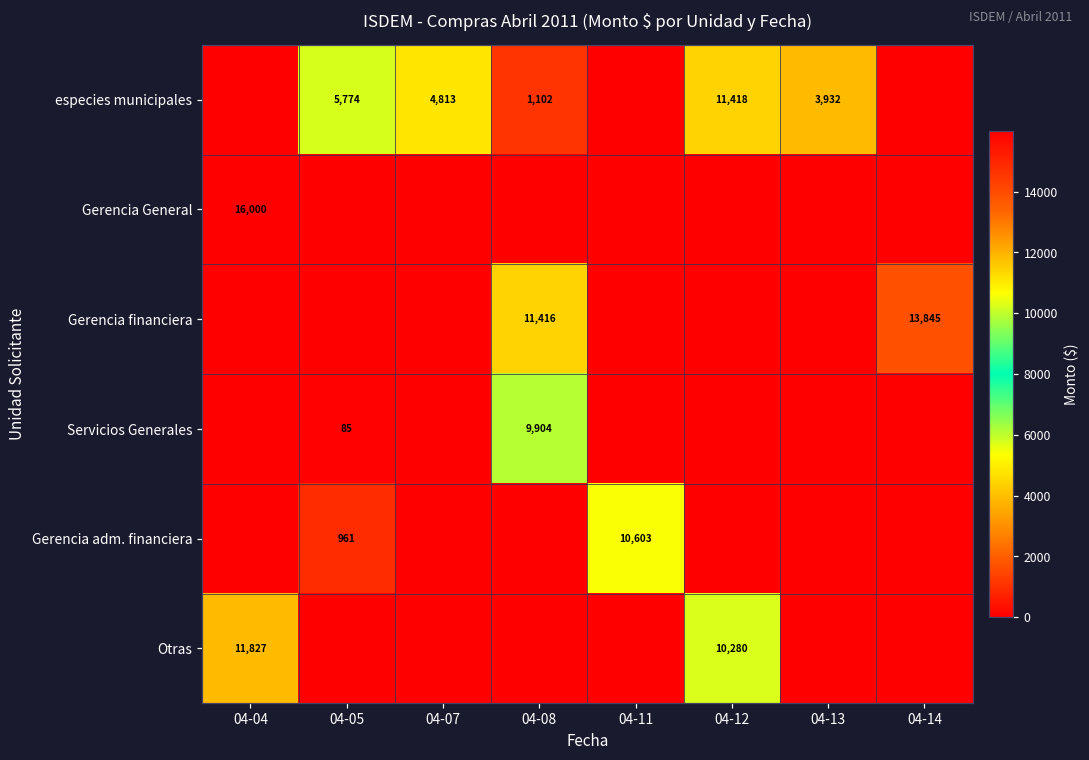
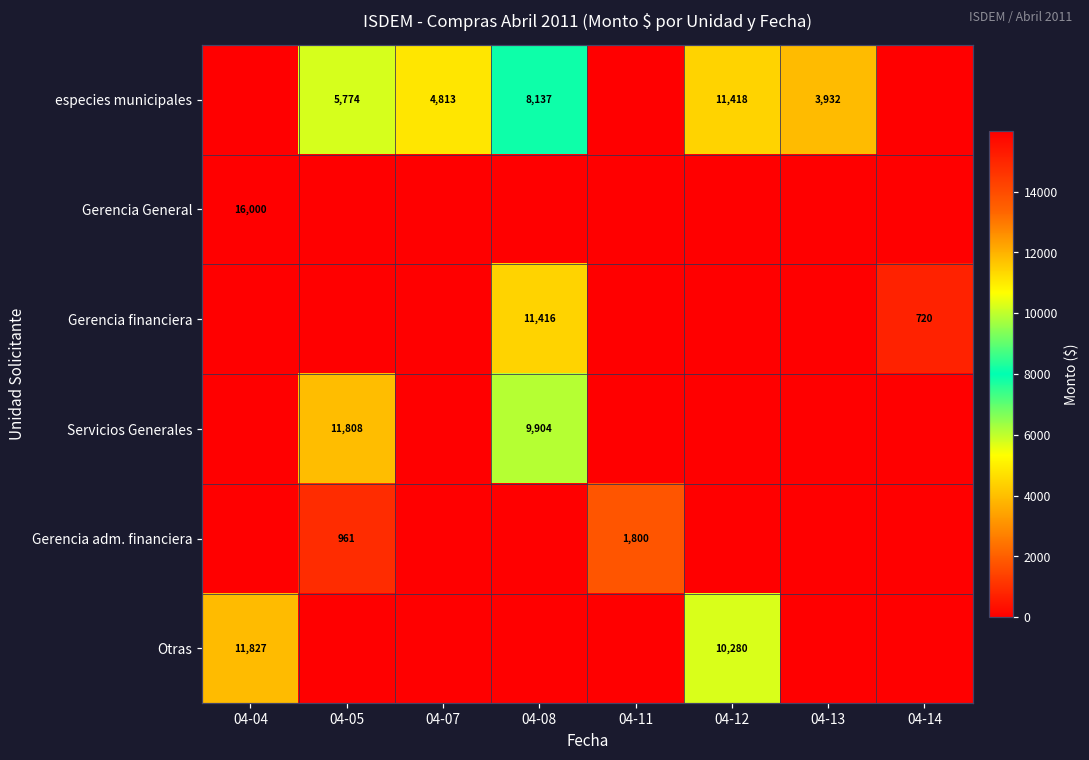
especies municipales, 04-08: 1,102 -> 8,137
Gerencia financiera, 04-14: 13,845 -> 720
Servicios Generales, 04-05: 85 -> 11,808
Gerencia adm. financiera, 04-11: 10,603 -> 1,800
